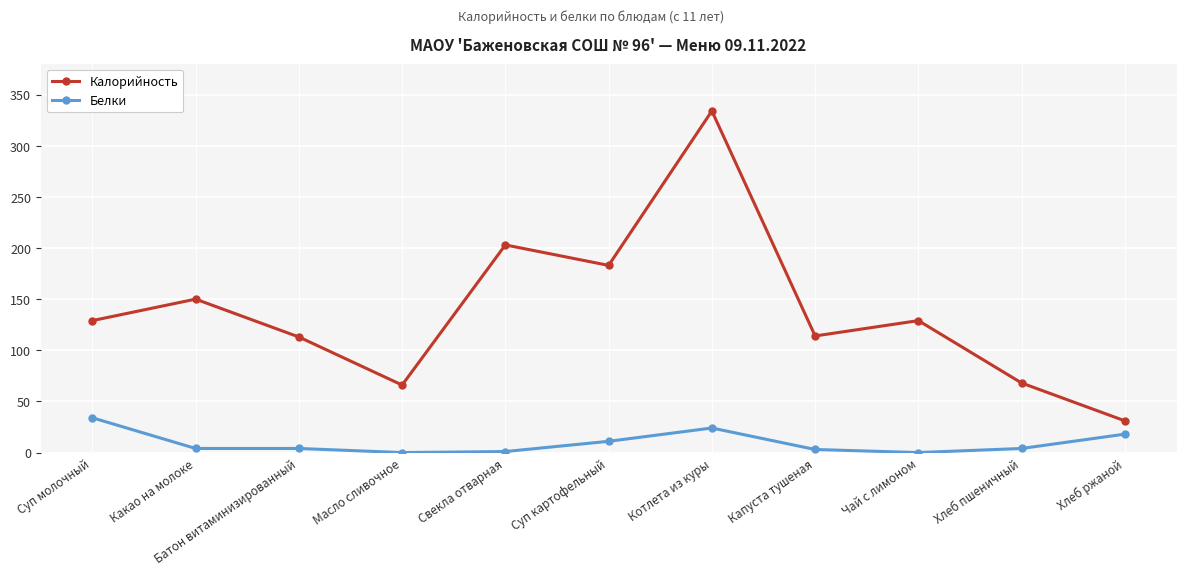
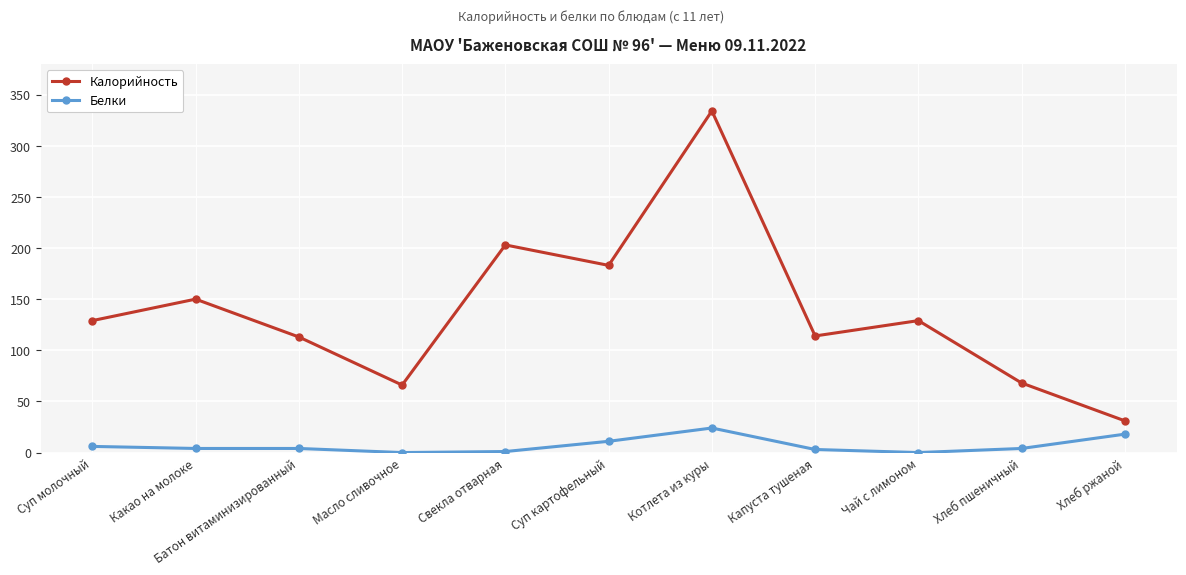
Белки, Суп молочный: 34 -> 6
